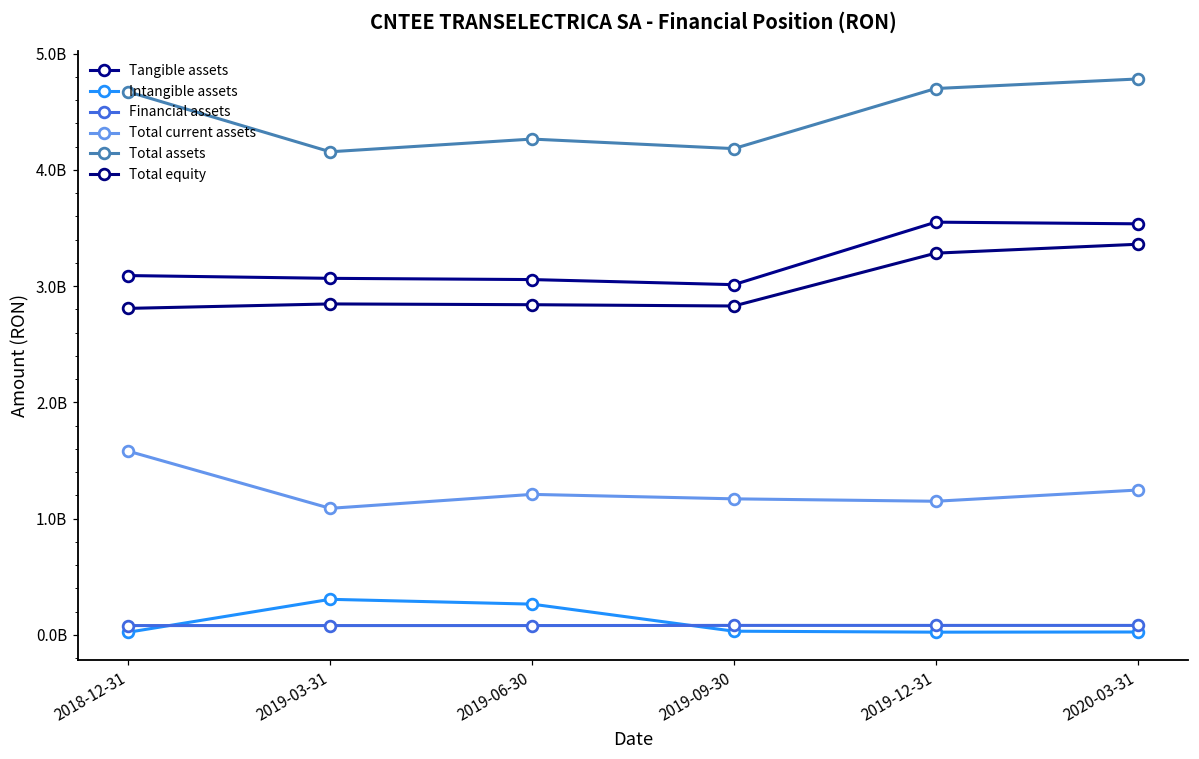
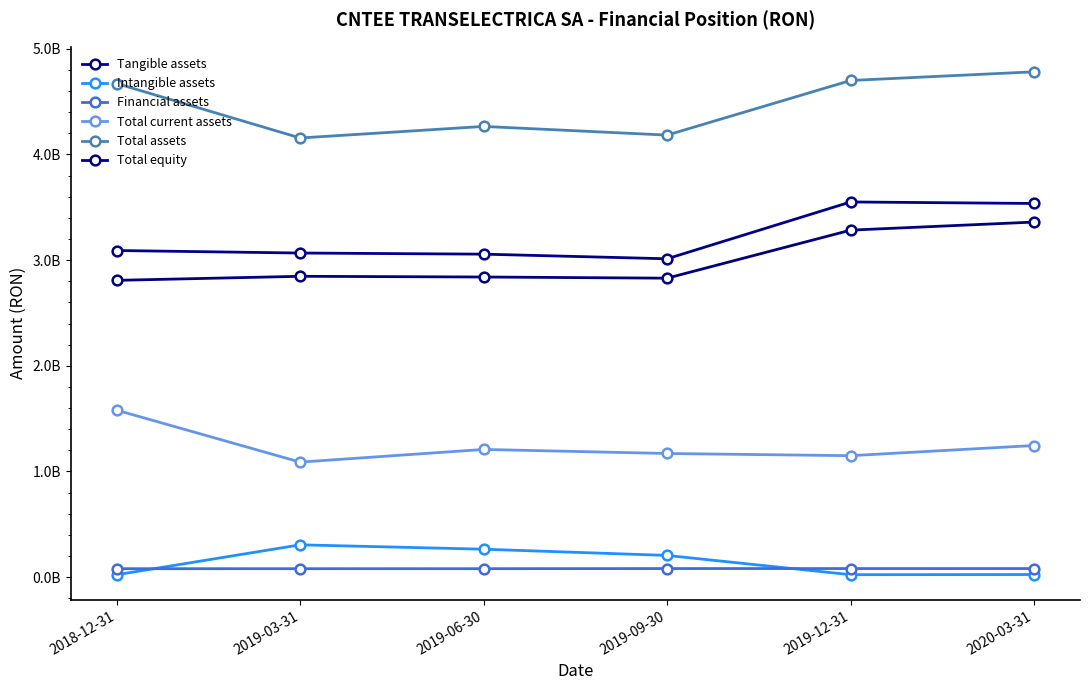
Intangible assets, 2019-09-30: 30000000 -> 210000000
